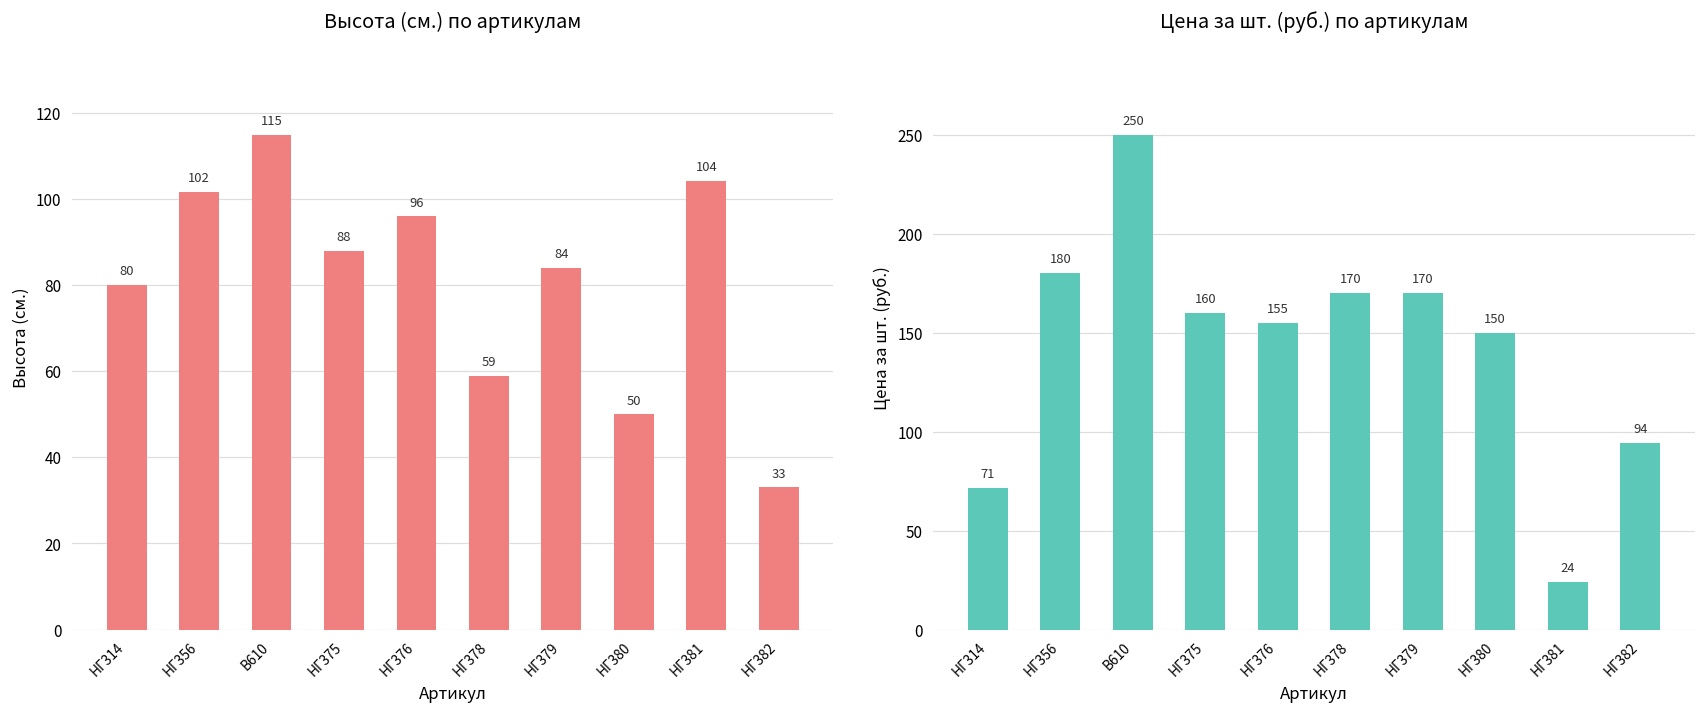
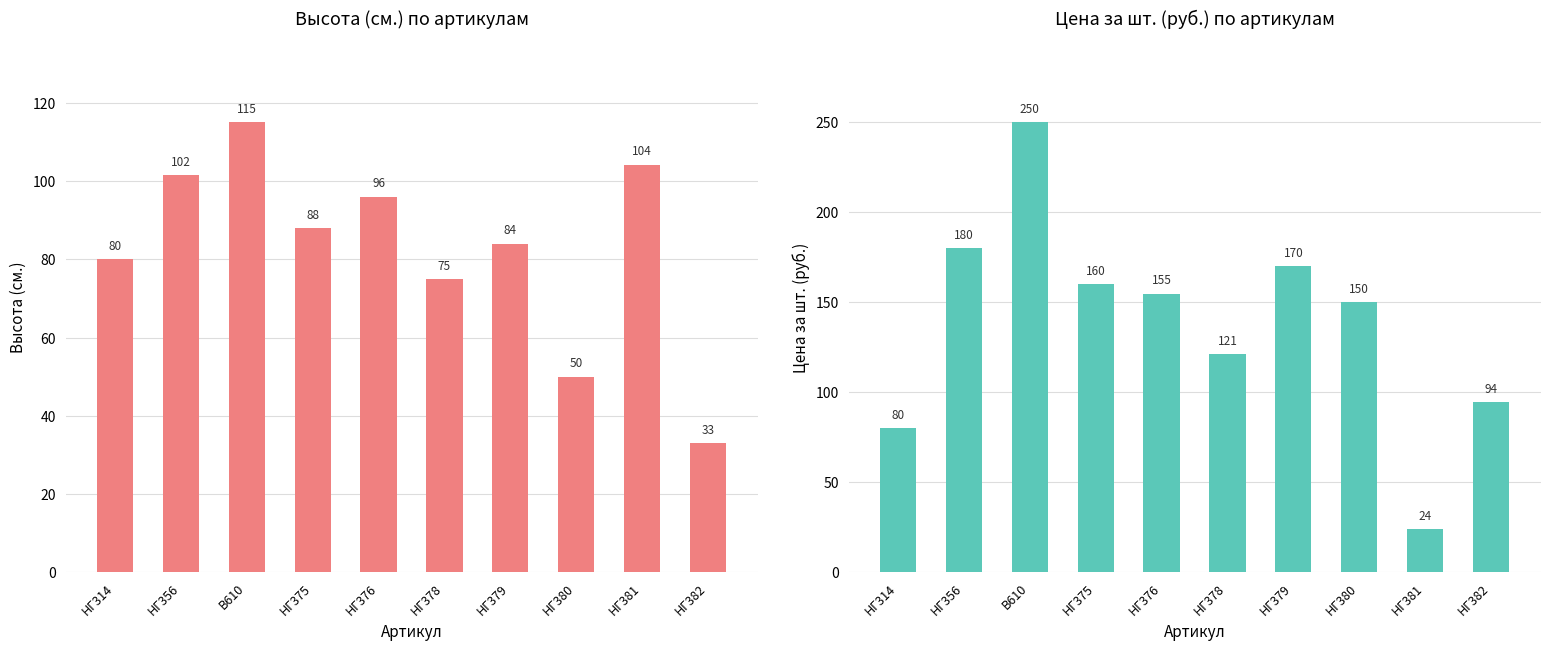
Высота (см.) по артикулам, НГ378: 59 -> 75
Цена за шт. (руб.) по артикулам, НГ314: 71 -> 80
Цена за шт. (руб.) по артикулам, НГ378: 170 -> 121
